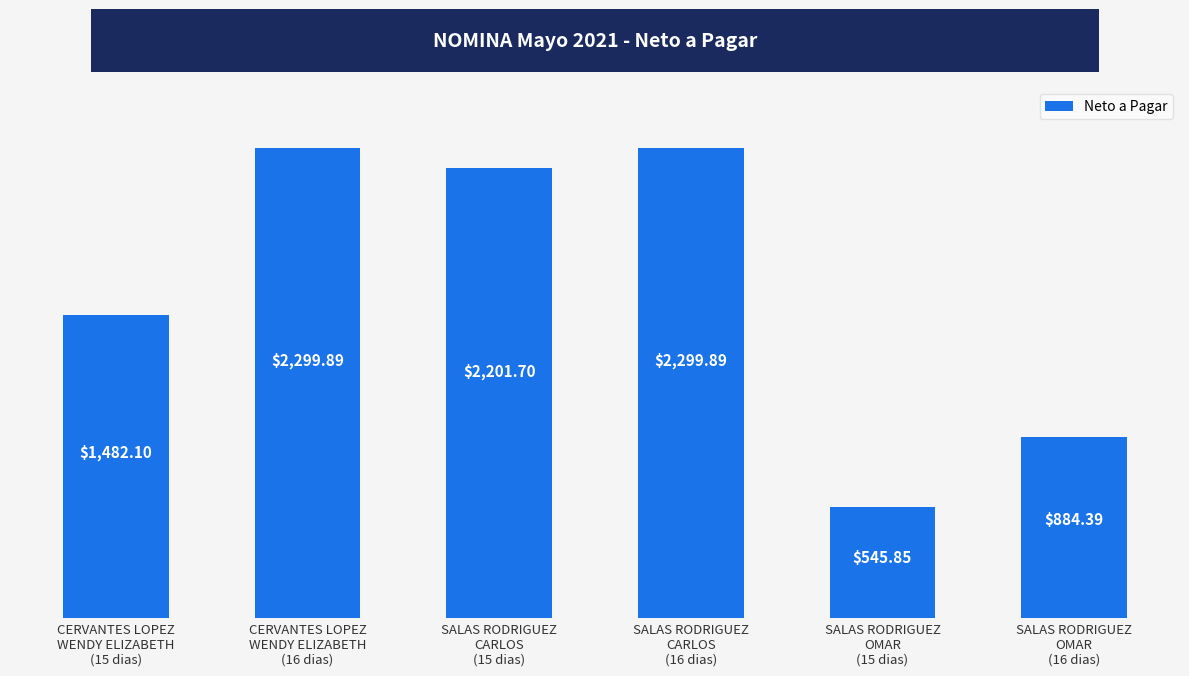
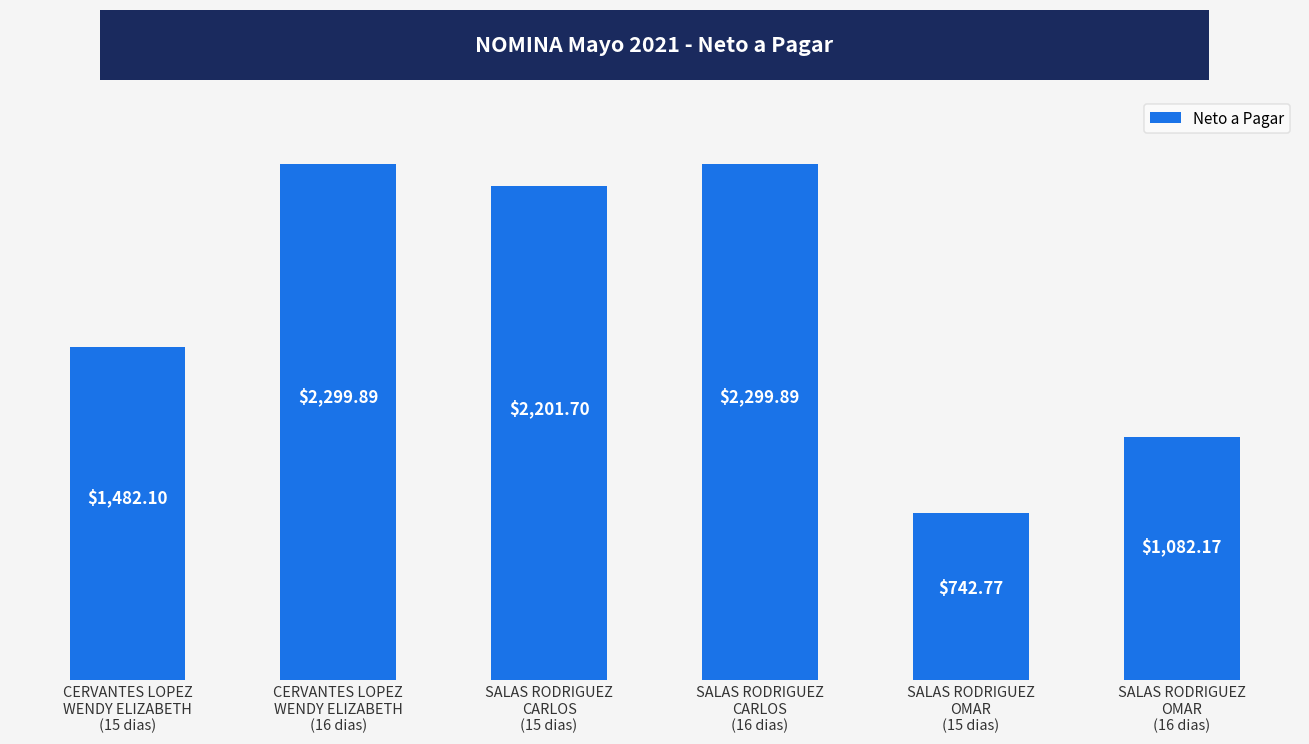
SALAS RODRIGUEZ OMAR (15 dias): $545.85 -> $742.77
SALAS RODRIGUEZ OMAR (16 dias): $884.39 -> $1,082.17
